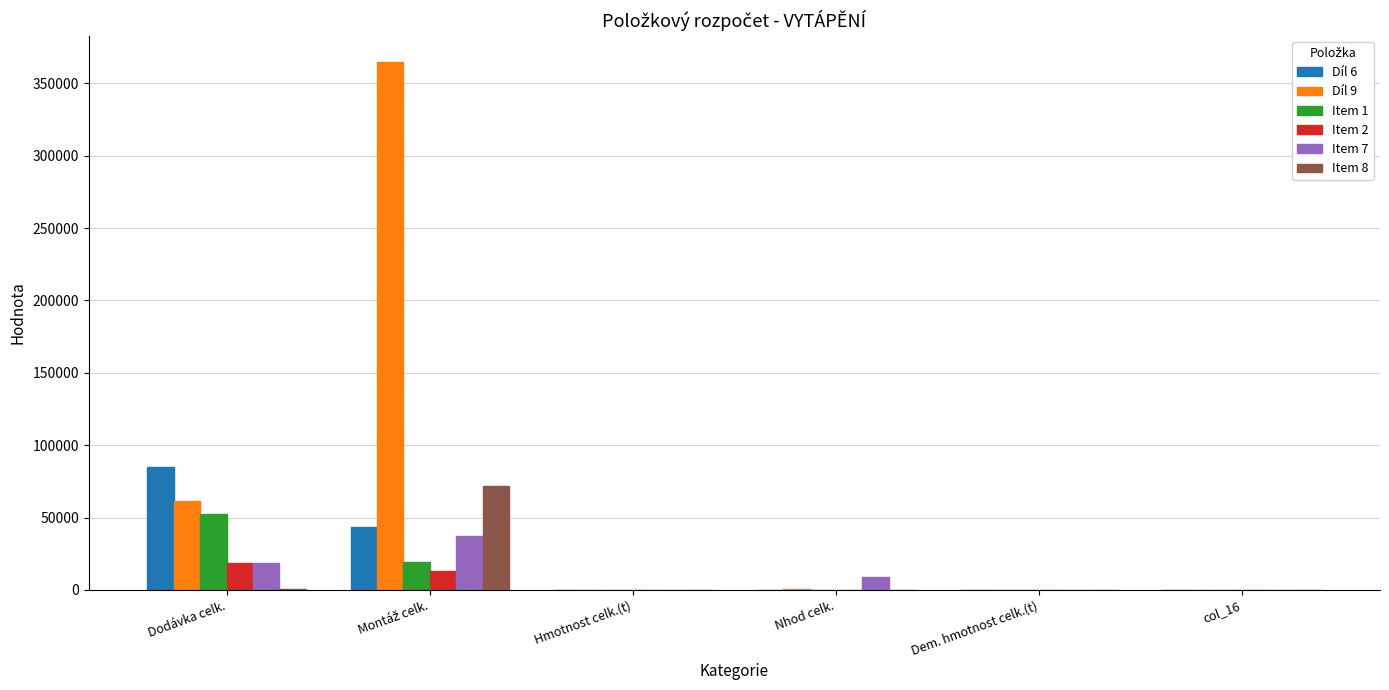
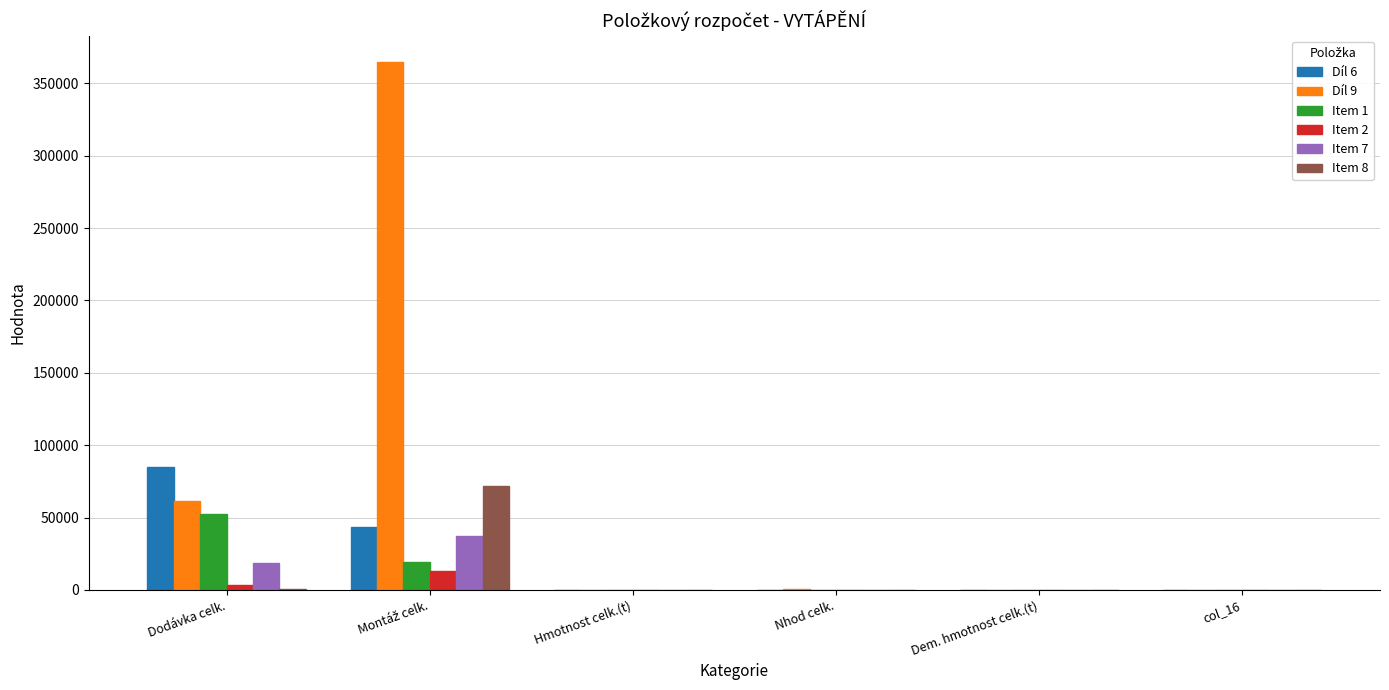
Item 2, Dodávka celk.: 18000 -> 3000
Item 7, Nhod celk.: 9000 -> 0
